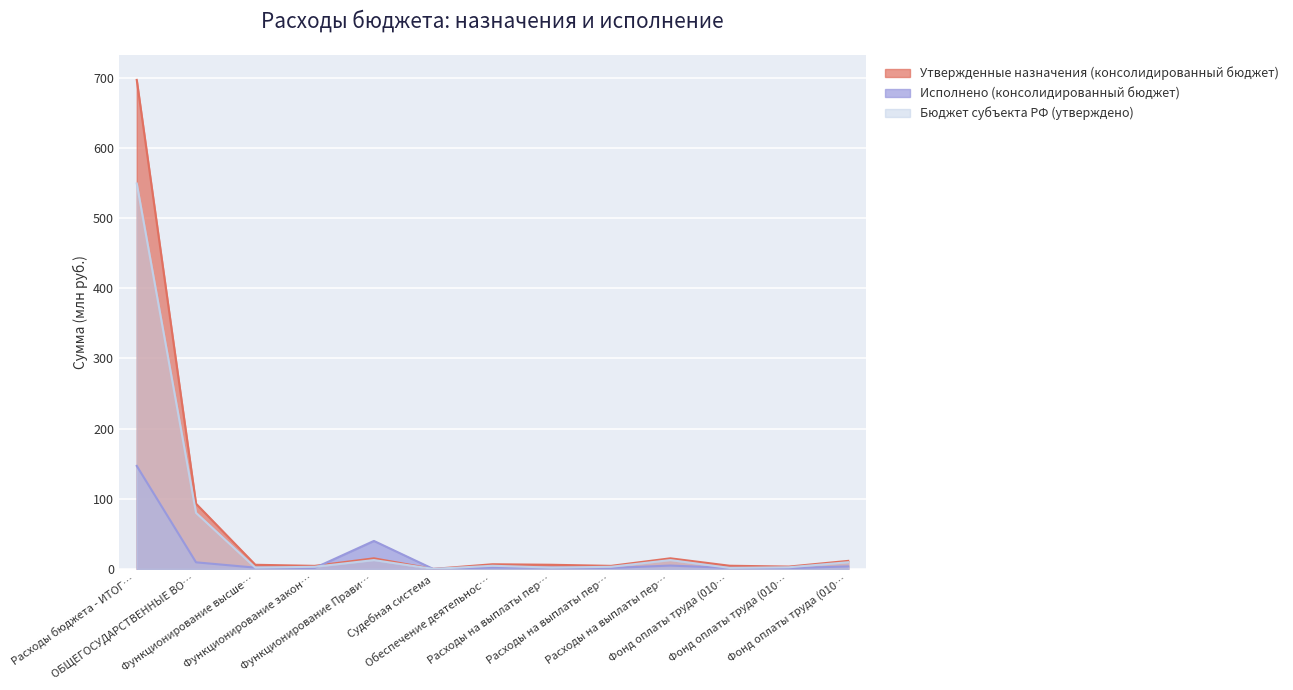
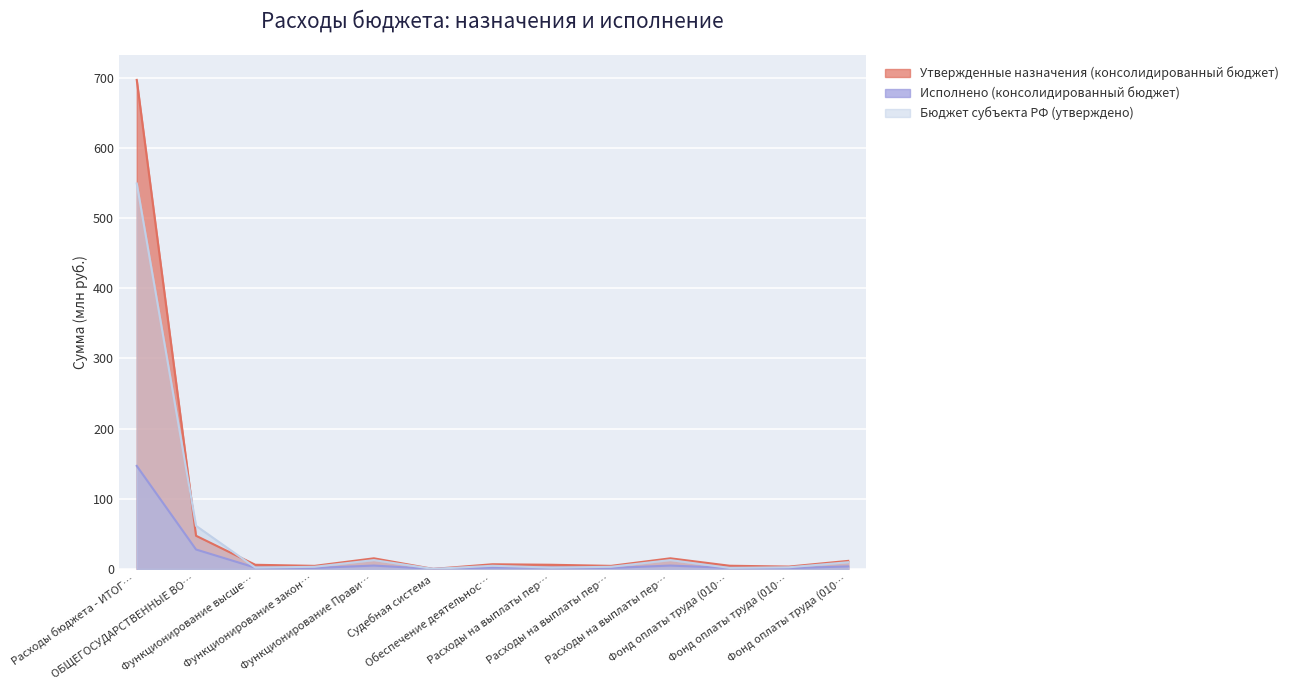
Утвержденные назначения (консолидированный бюджет), ОБЩЕГОСУДАРСТВЕННЫЕ ВО…: 90 -> 50
Исполнено (консолидированный бюджет), ОБЩЕГОСУДАРСТВЕННЫЕ ВО…: 10 -> 30
Бюджет субъекта РФ (утверждено), ОБЩЕГОСУДАРСТВЕННЫЕ ВО…: 80 -> 60
Исполнено (консолидированный бюджет), Функционирование Прави…: 40 -> 0
